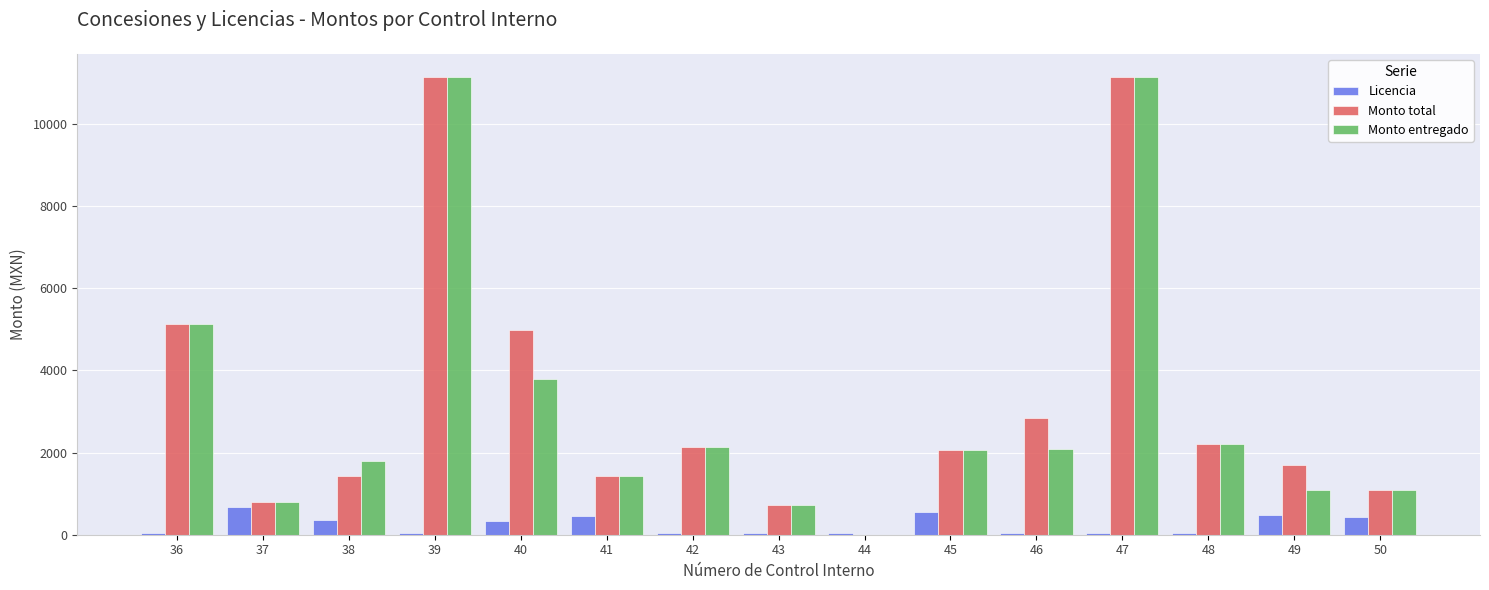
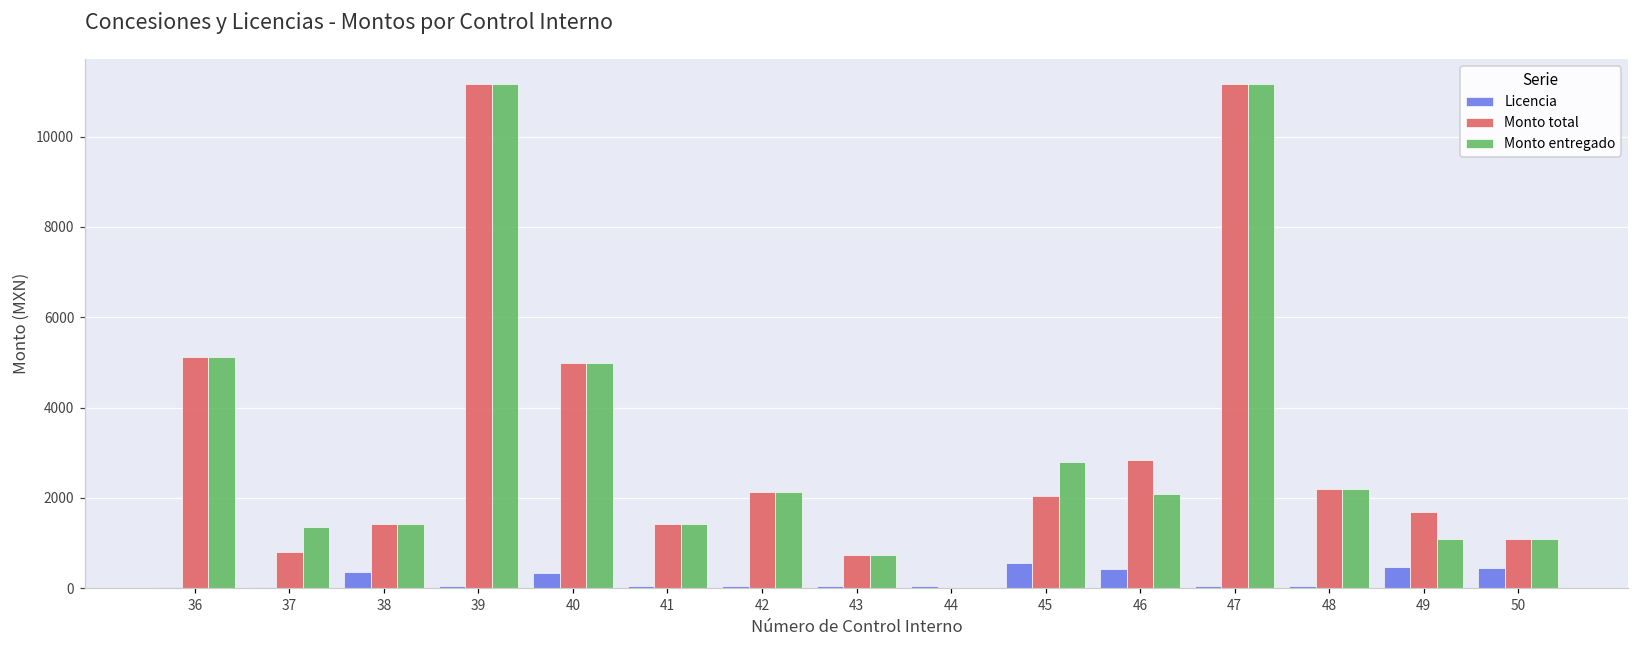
Licencia, 37: 700 -> 0
Monto entregado, 37: 800 -> 1400
Monto entregado, 38: 1800 -> 1400
Monto entregado, 40: 3800 -> 5000
Licencia, 41: 500 -> 0
Monto entregado, 45: 2100 -> 2800
Licencia, 46: 0 -> 400
